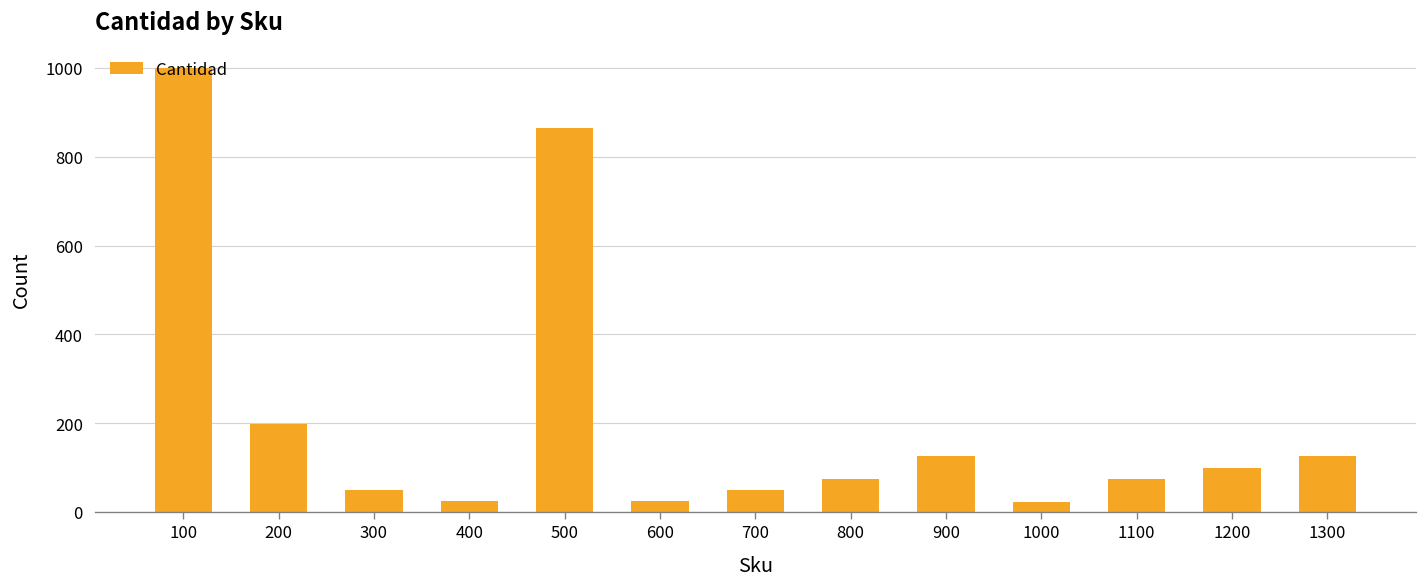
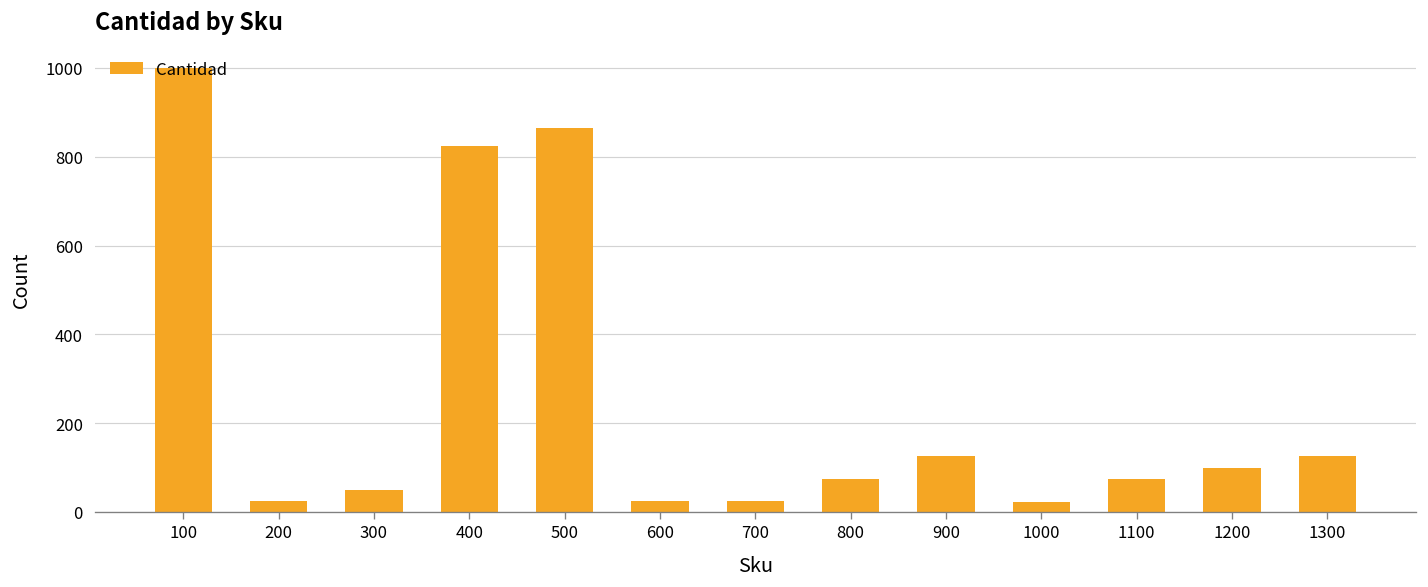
200: 200 -> 30
400: 30 -> 820
700: 50 -> 20
